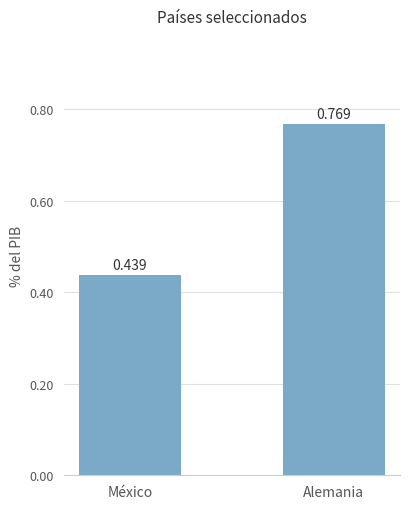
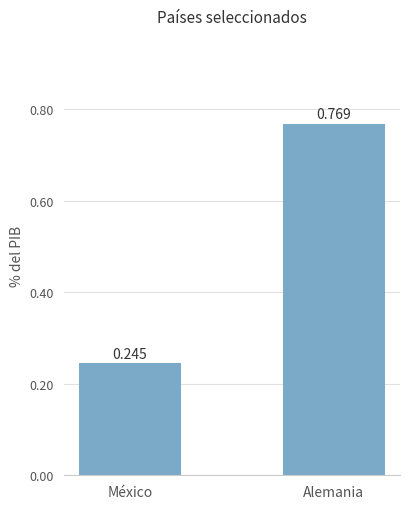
México: 0.439 -> 0.245
